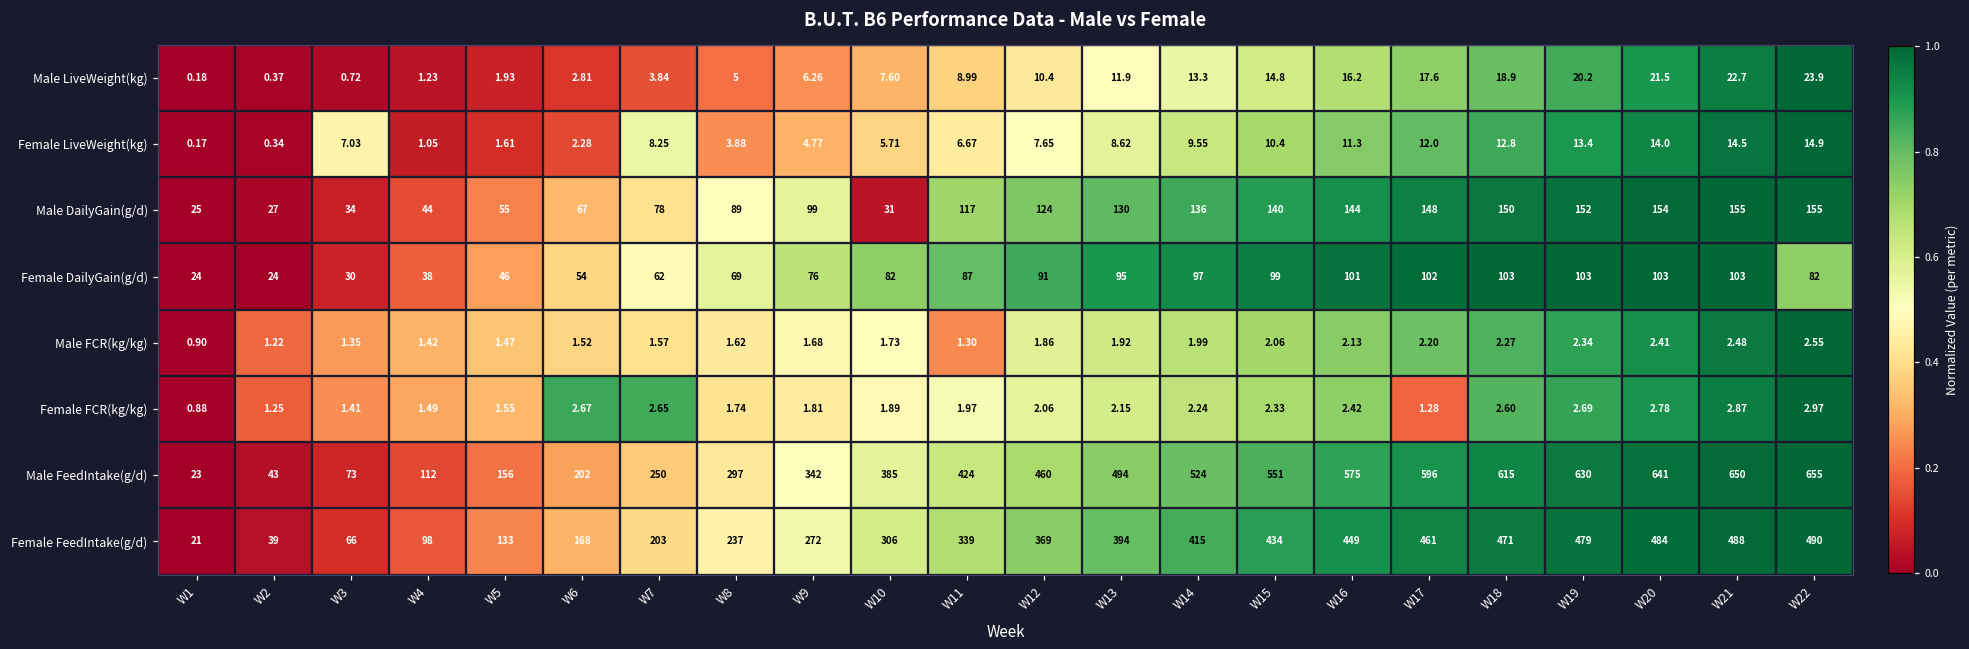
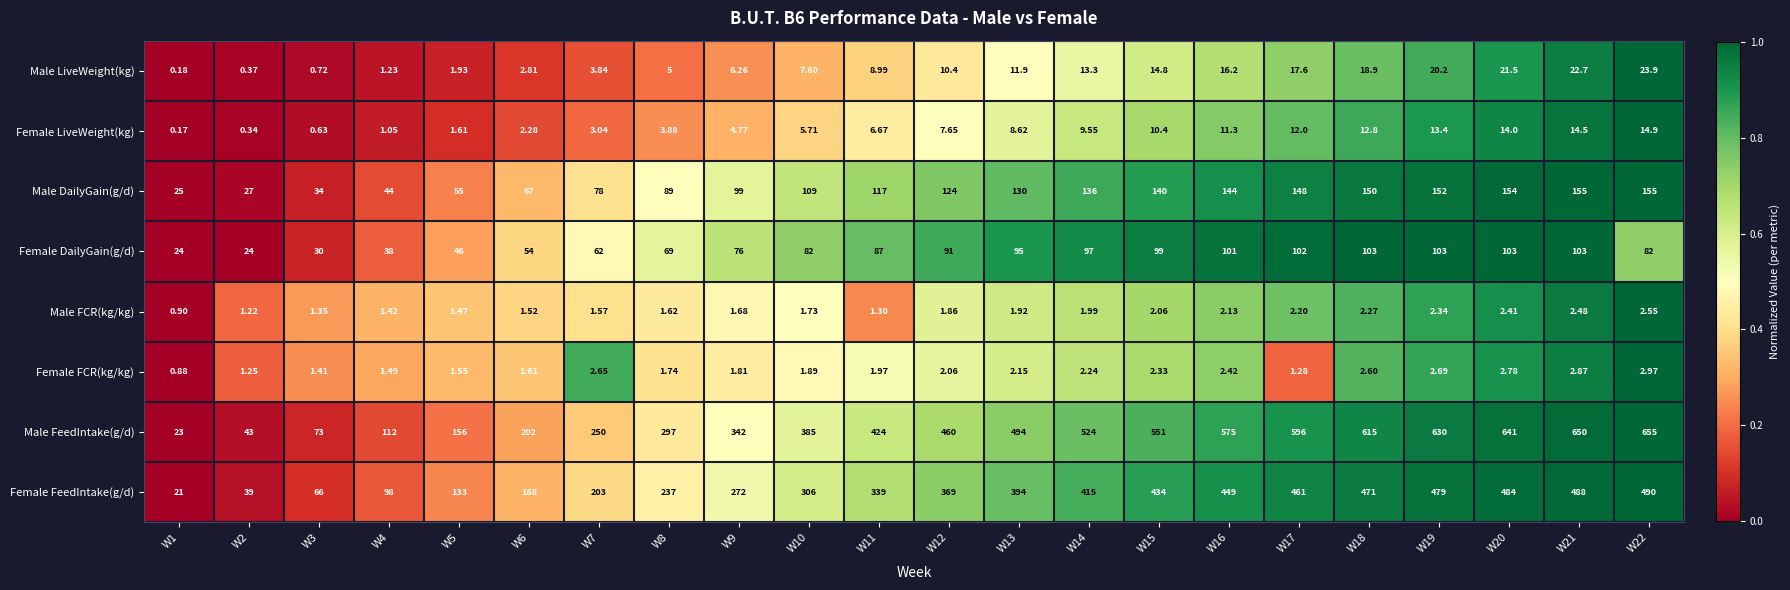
Female LiveWeight(kg), W3: 7.03 -> 0.63
Female LiveWeight(kg), W7: 8.25 -> 3.04
Male DailyGain(g/d), W10: 31 -> 109
Female FCR(kg/kg), W6: 2.67 -> 1.61
